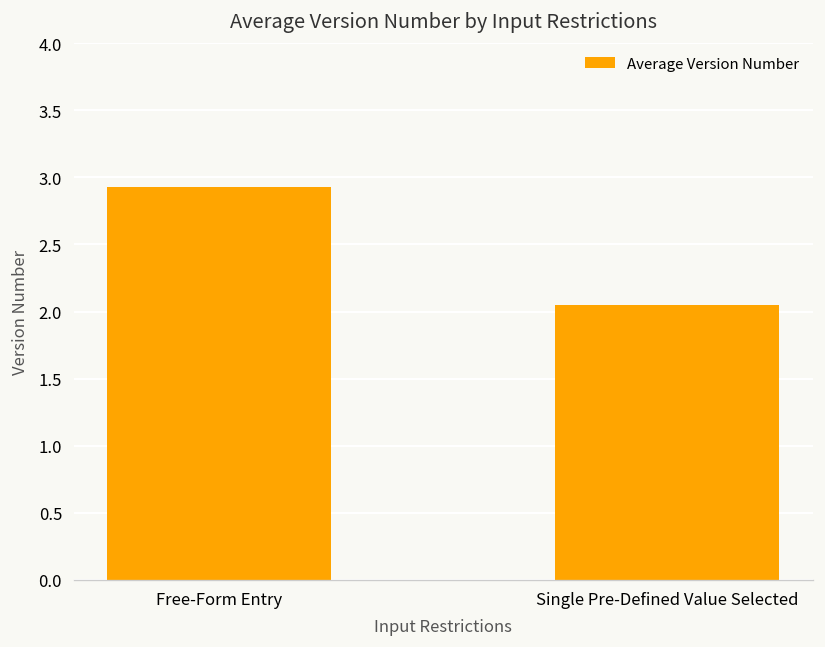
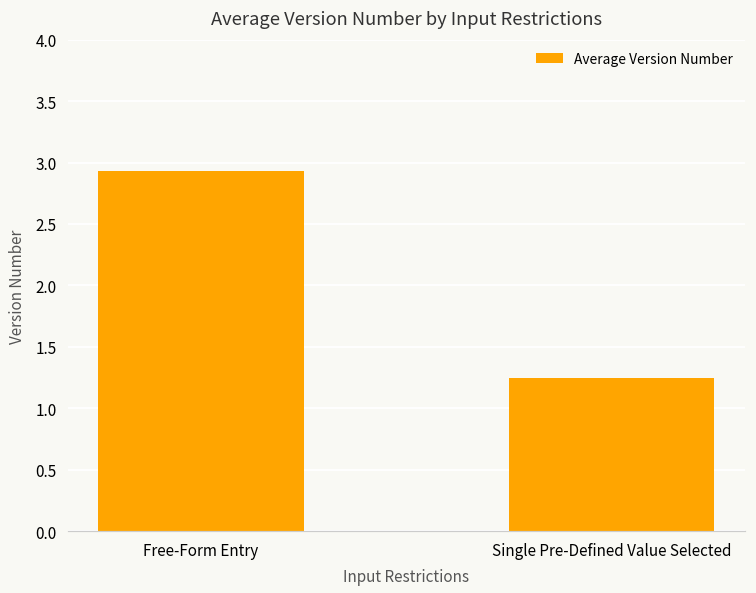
Single Pre-Defined Value Selected: 2.05 -> 1.25
